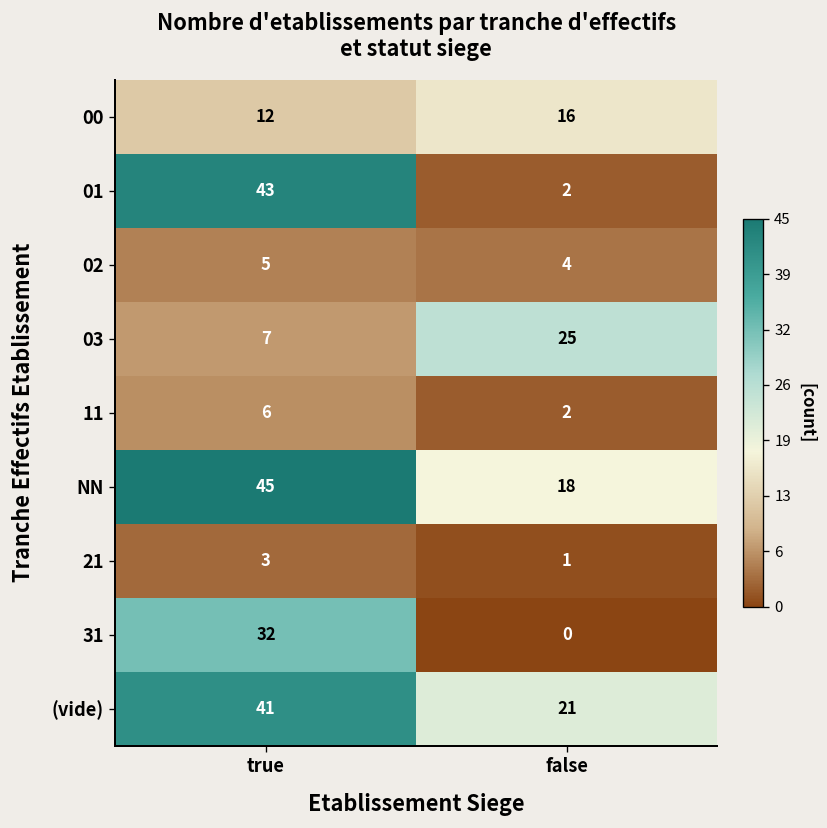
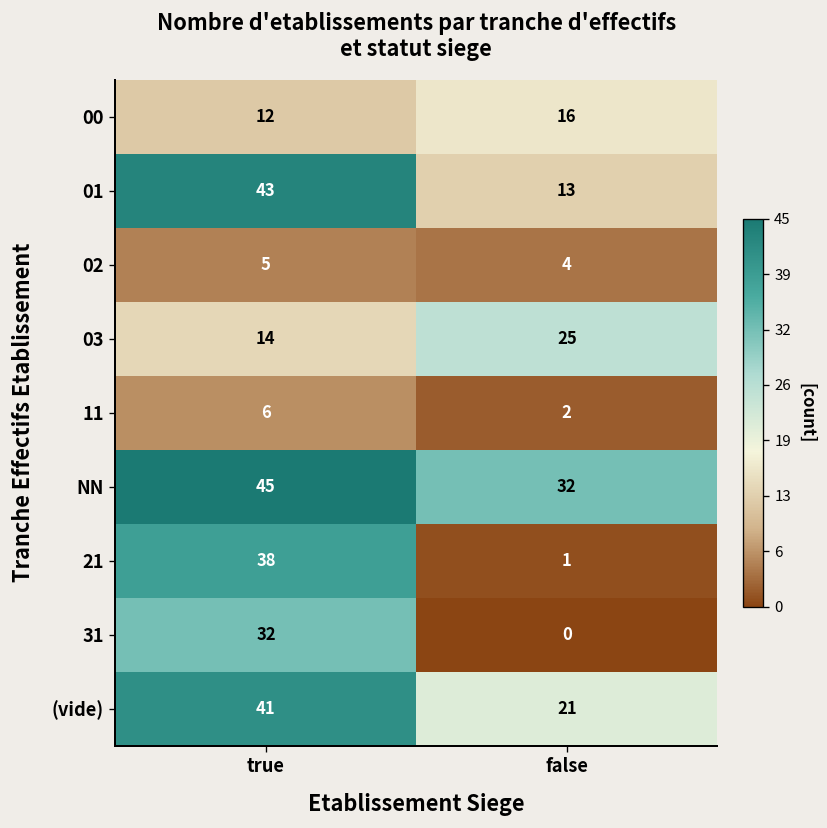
01, false: 2 -> 13
03, true: 7 -> 14
NN, false: 18 -> 32
21, true: 3 -> 38
